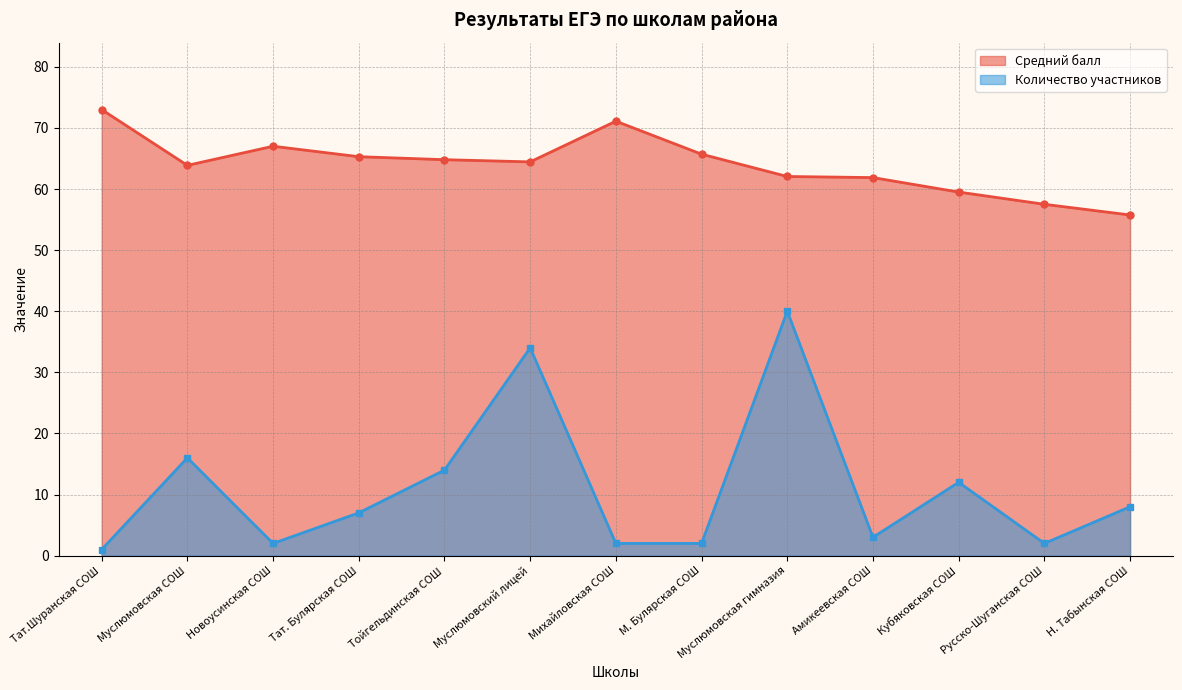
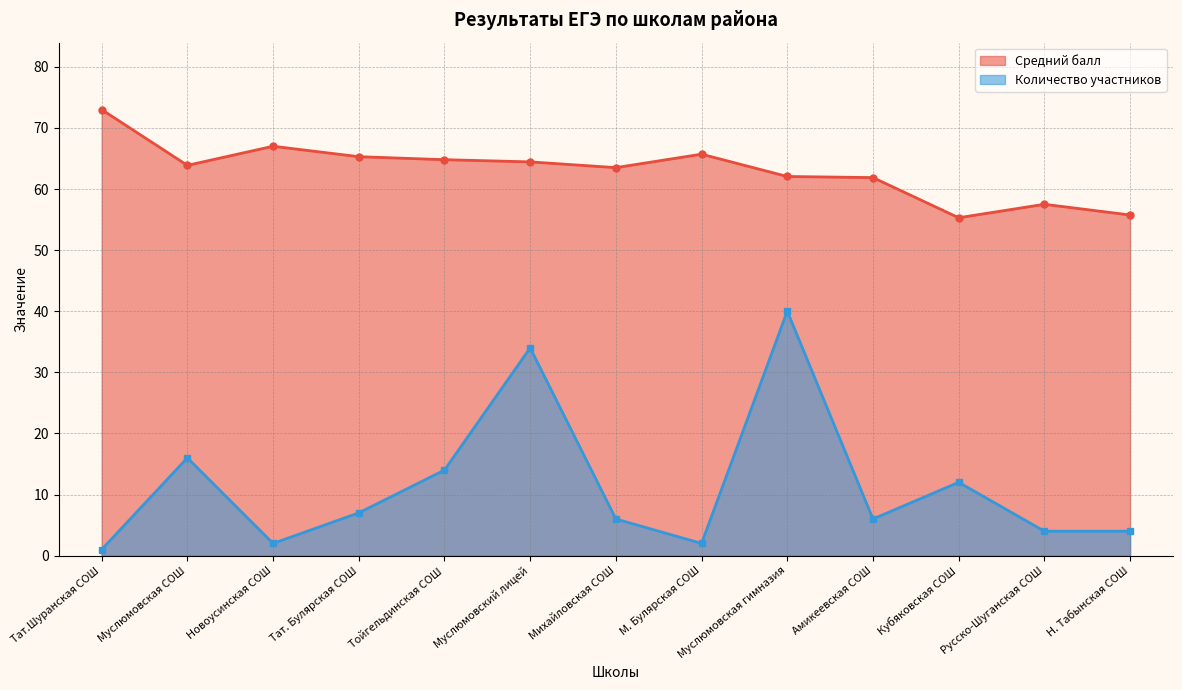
Средний балл, Михайловская СОШ: 71 -> 64
Количество участников, Михайловская СОШ: 2 -> 6
Количество участников, Амикеевская СОШ: 3 -> 6
Средний балл, Кубяковская СОШ: 60 -> 55
Количество участников, Русско-Шуганская СОШ: 2 -> 4
Количество участников, Н. Табынская СОШ: 8 -> 4
